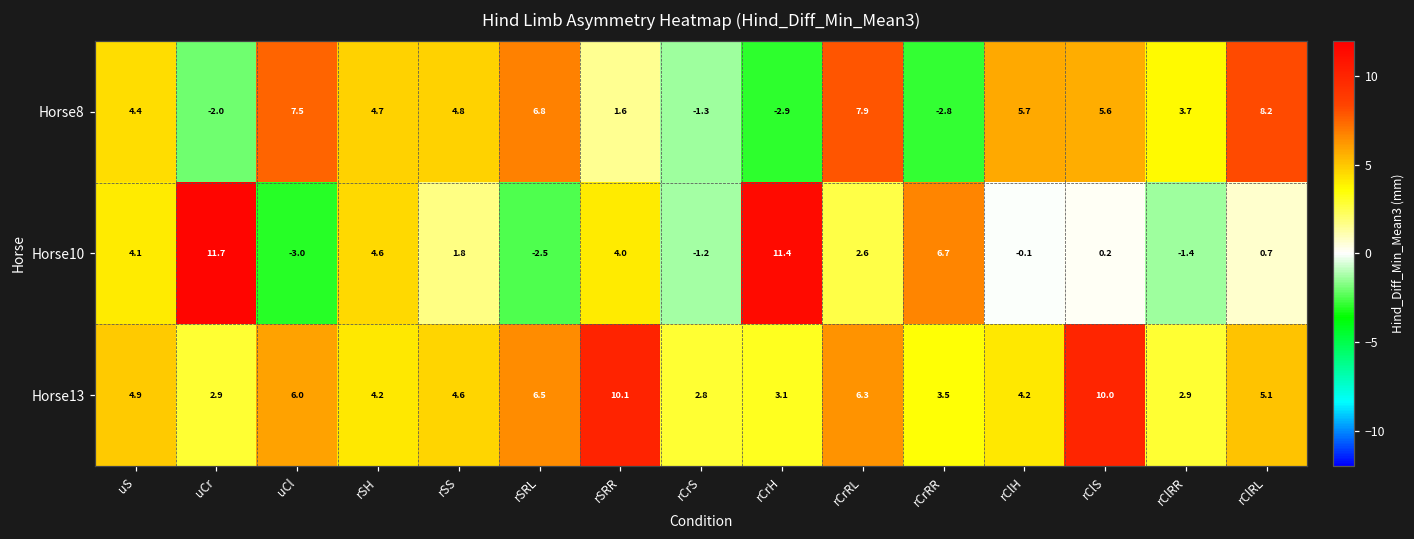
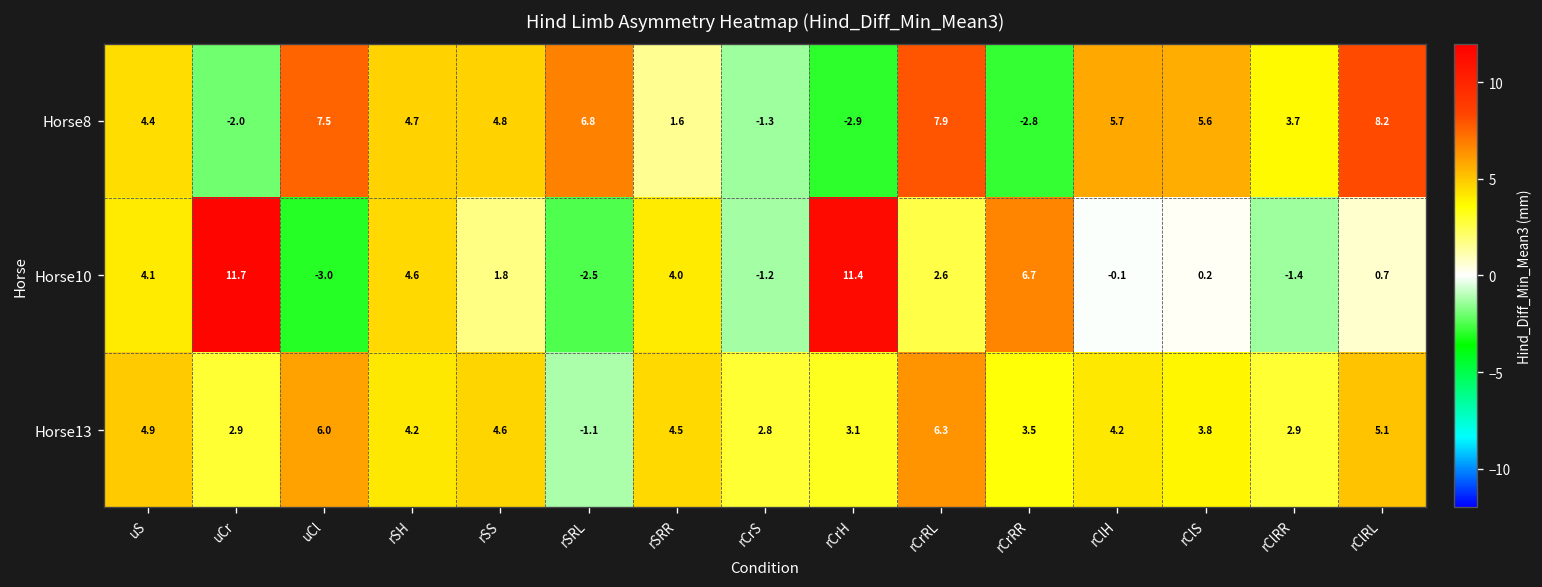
Horse13, rSRL: 6.5 -> -1.1
Horse13, rSRR: 10.1 -> 4.5
Horse13, rClS: 10.0 -> 3.8
